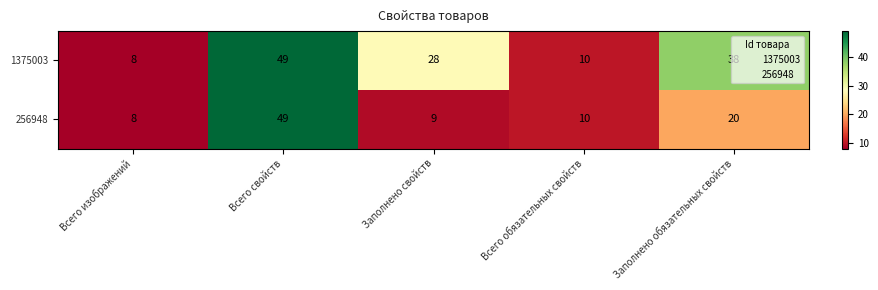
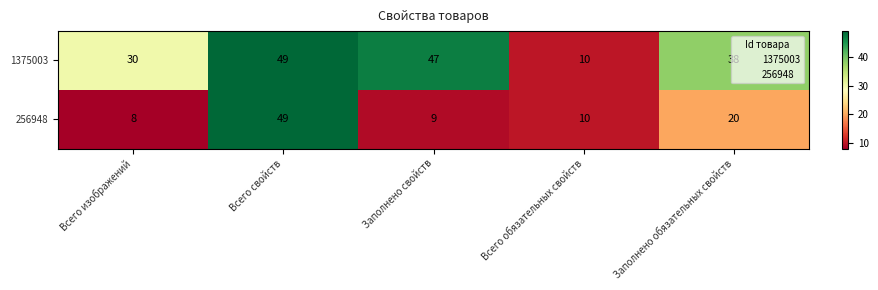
1375003, Всего изображений: 8 -> 30
1375003, Заполнено свойств: 28 -> 47
